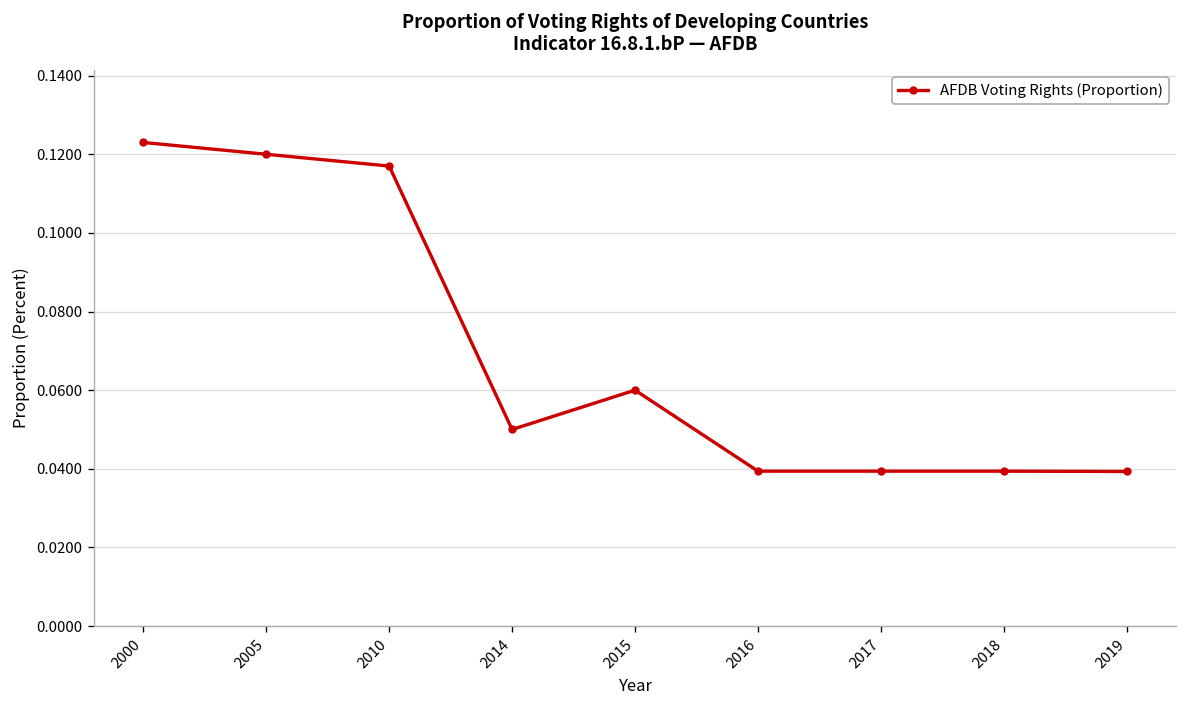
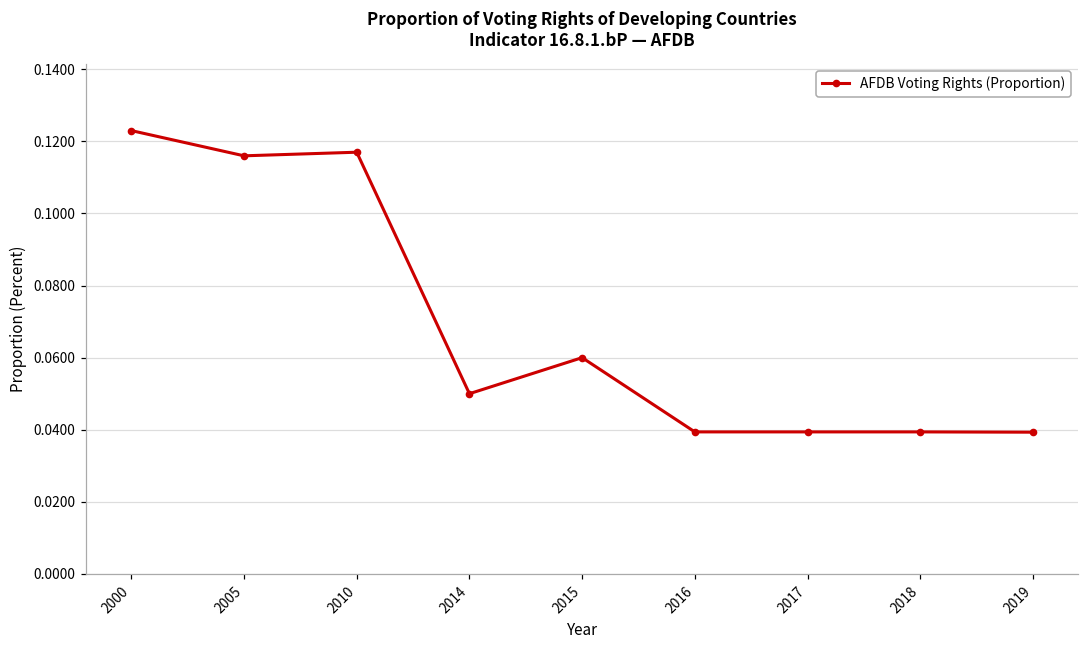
2005: 0.120 -> 0.116
